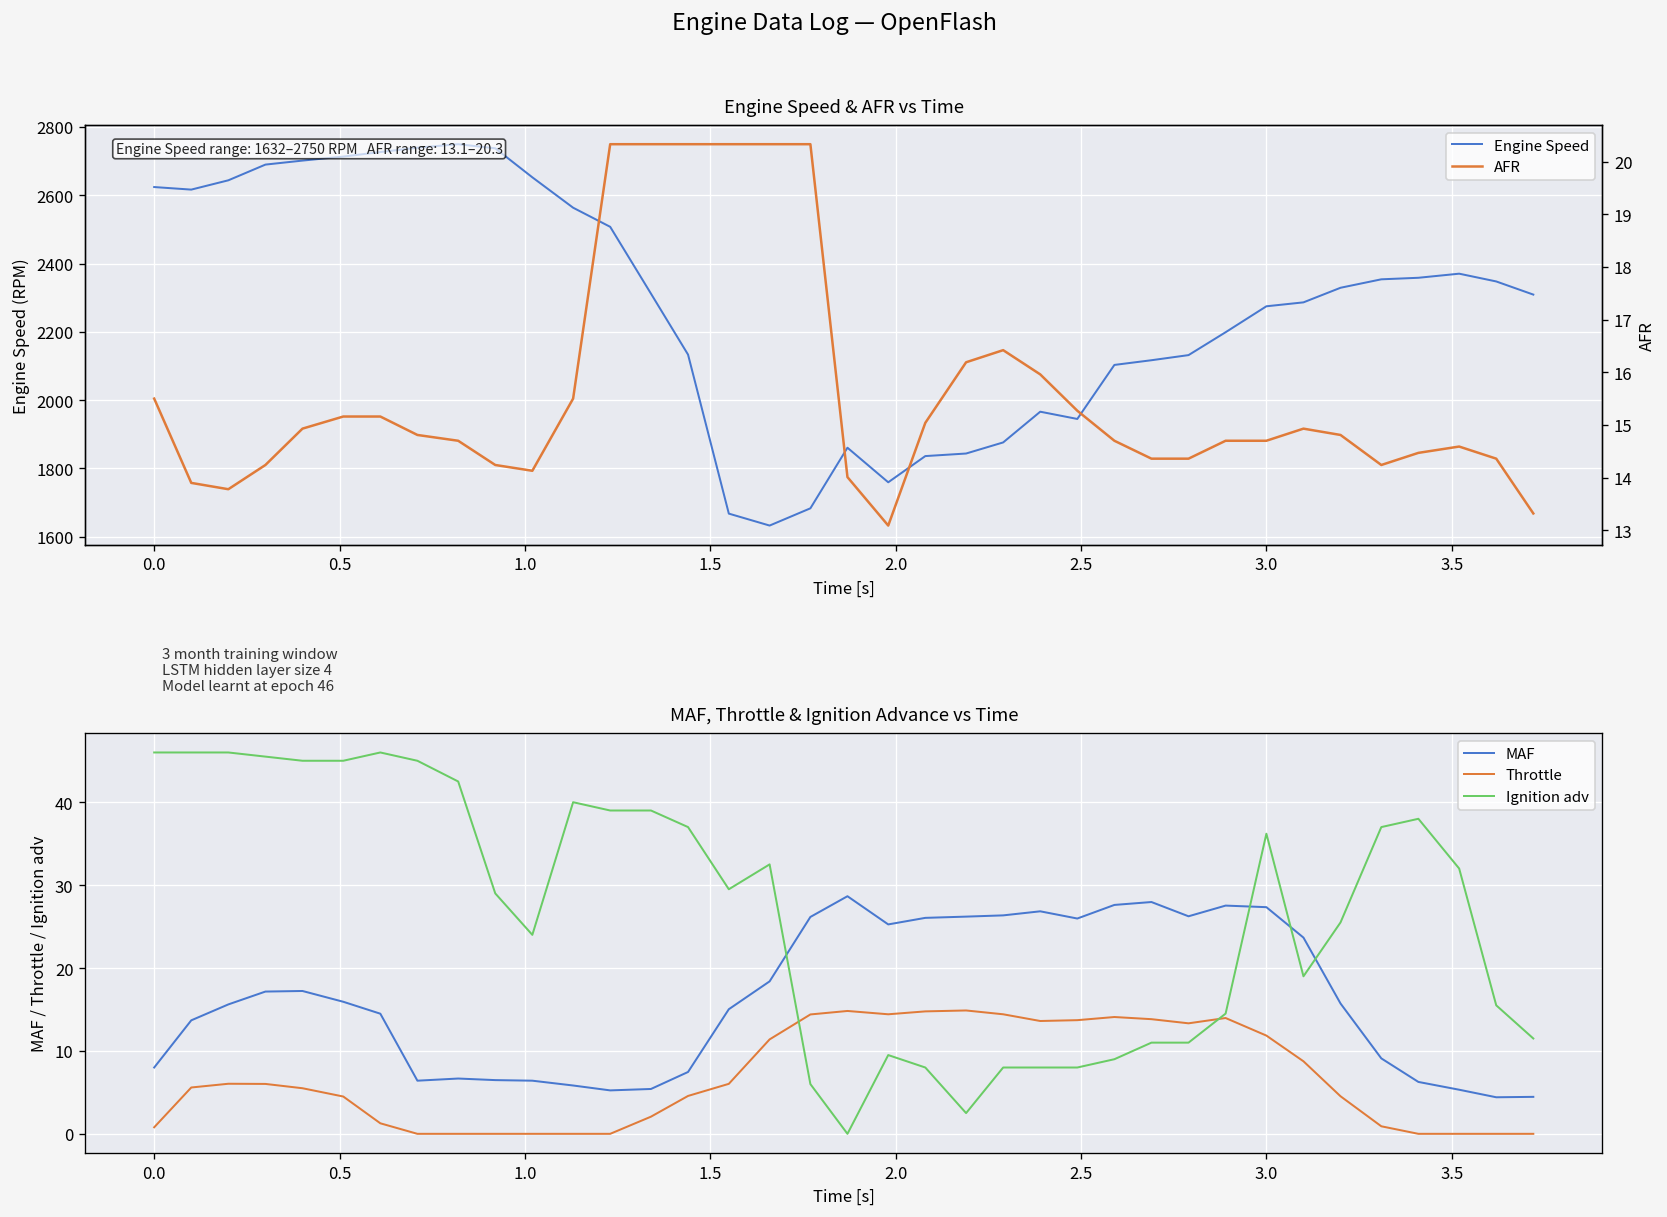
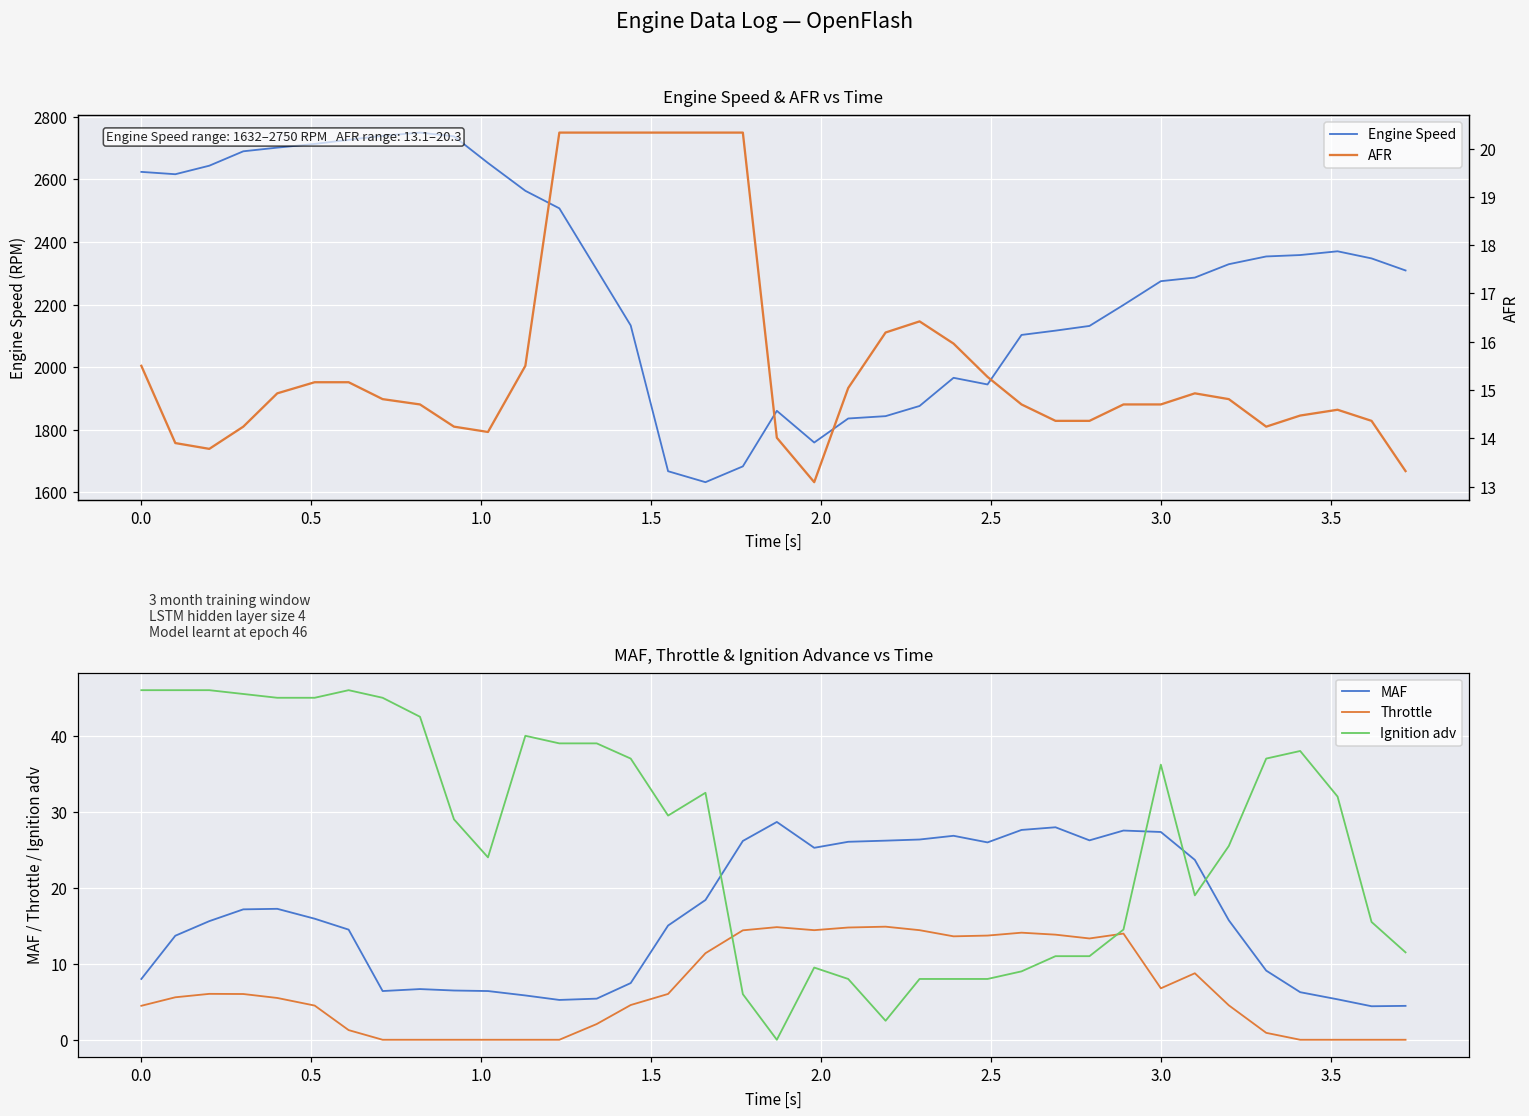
MAF, Throttle & Ignition Advance vs Time, Throttle, 0.0: 1 -> 4
MAF, Throttle & Ignition Advance vs Time, Throttle, 3.0: 12 -> 7
